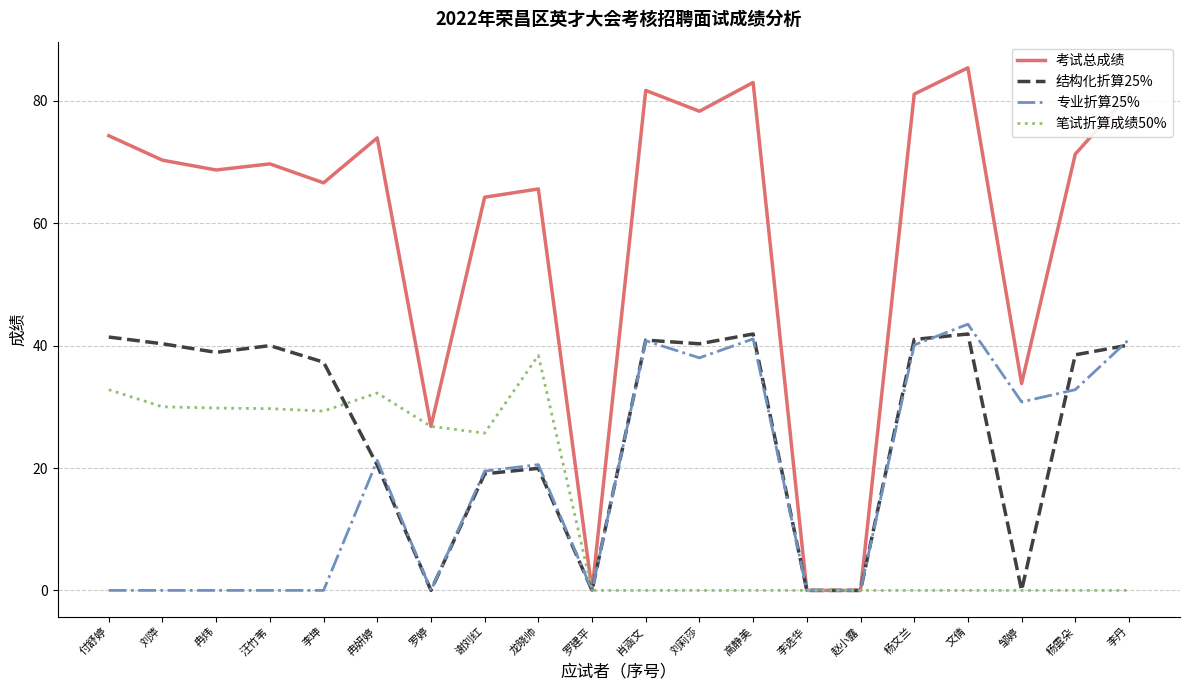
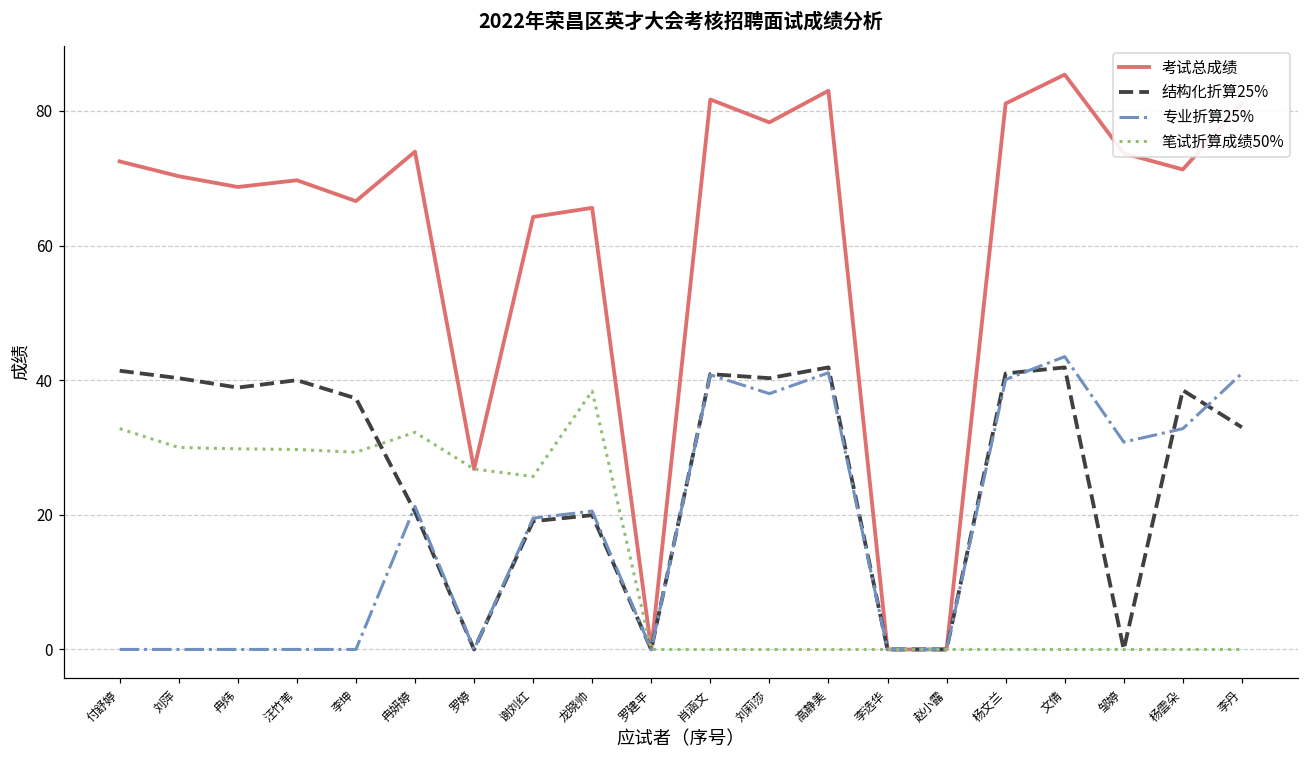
考试总成绩, 付舒婷: 74 -> 73
考试总成绩, 邹婷: 34 -> 74
结构化折算25%, 李丹: 40 -> 33
